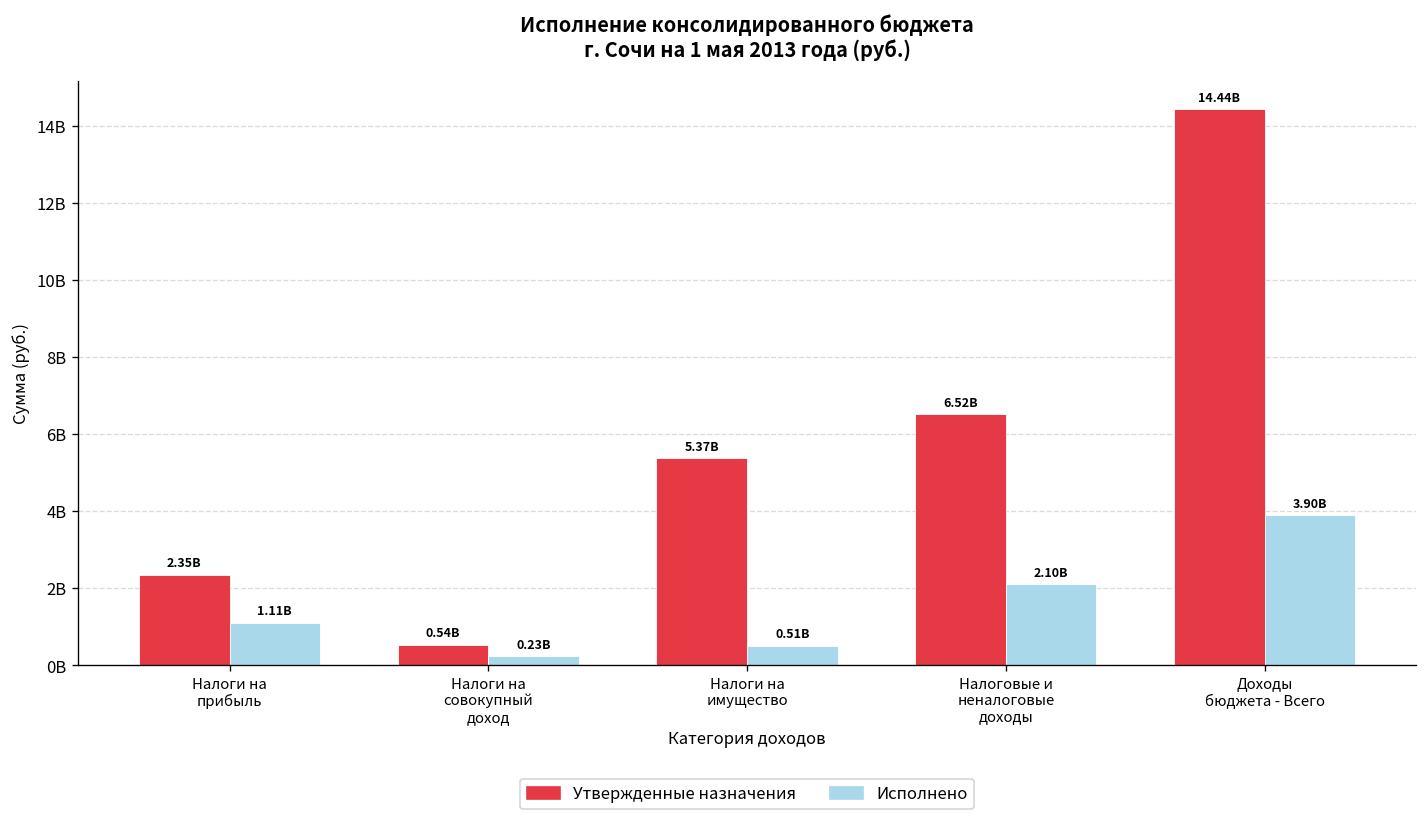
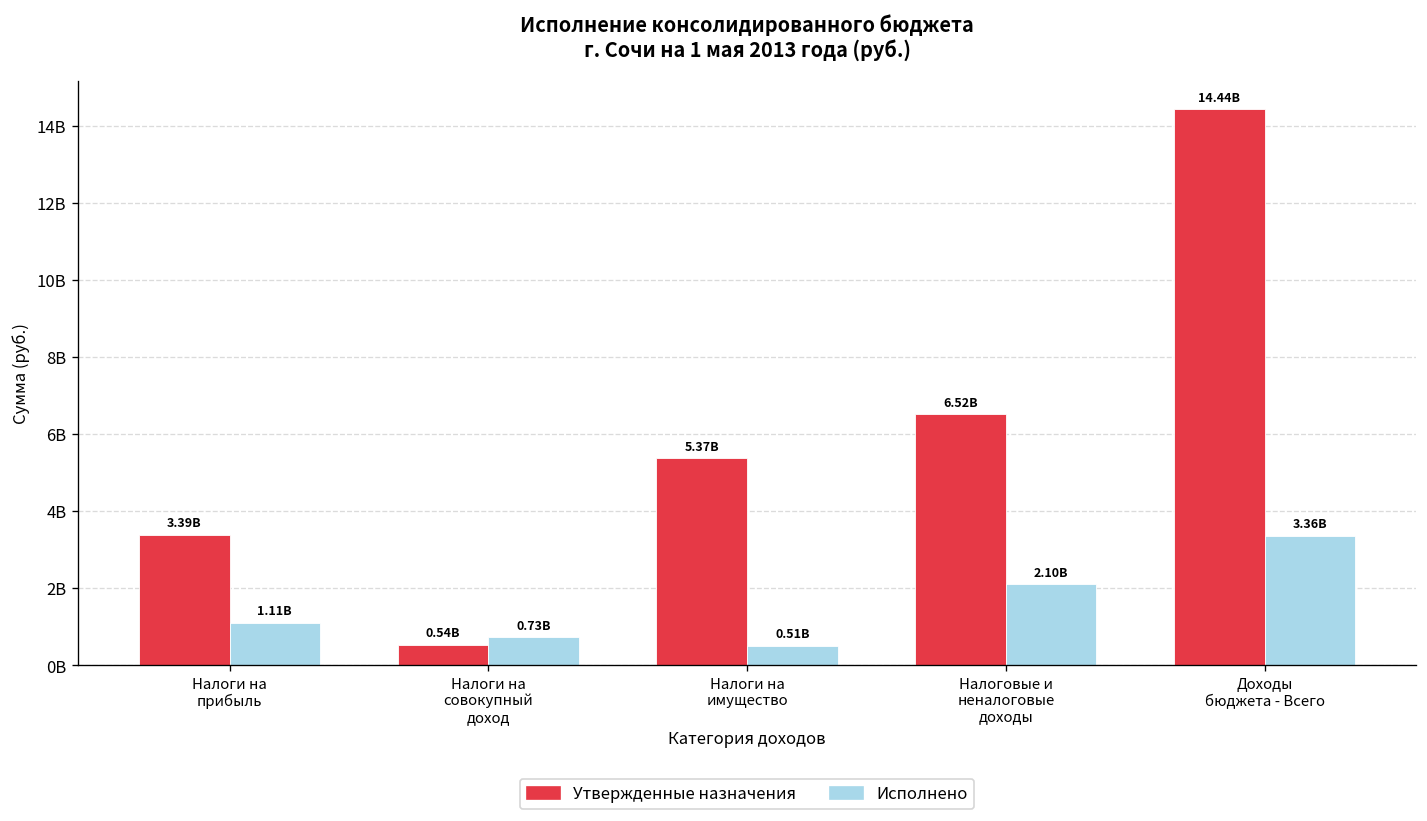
Утвержденные назначения, Налоги на прибыль: 2.35B -> 3.39B
Исполнено, Налоги на совокупный доход: 0.23B -> 0.73B
Исполнено, Доходы бюджета - Всего: 3.90B -> 3.36B
